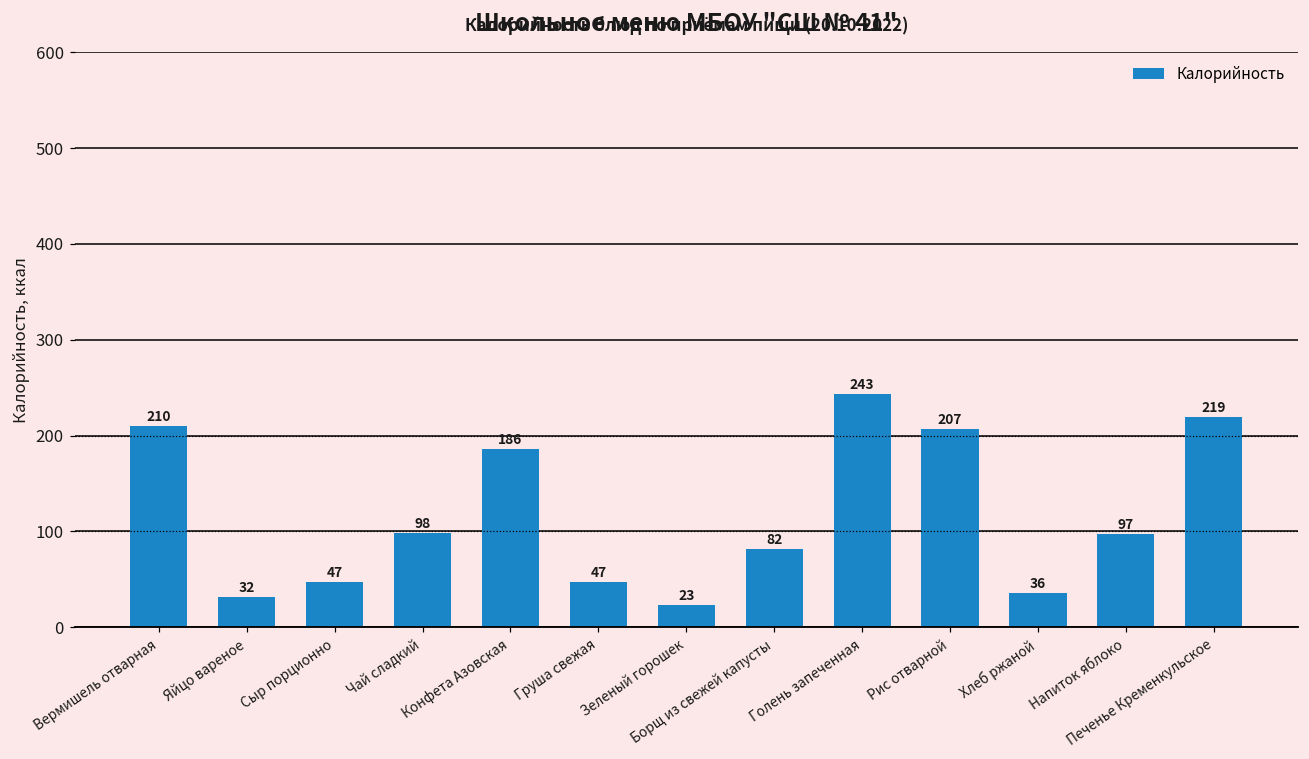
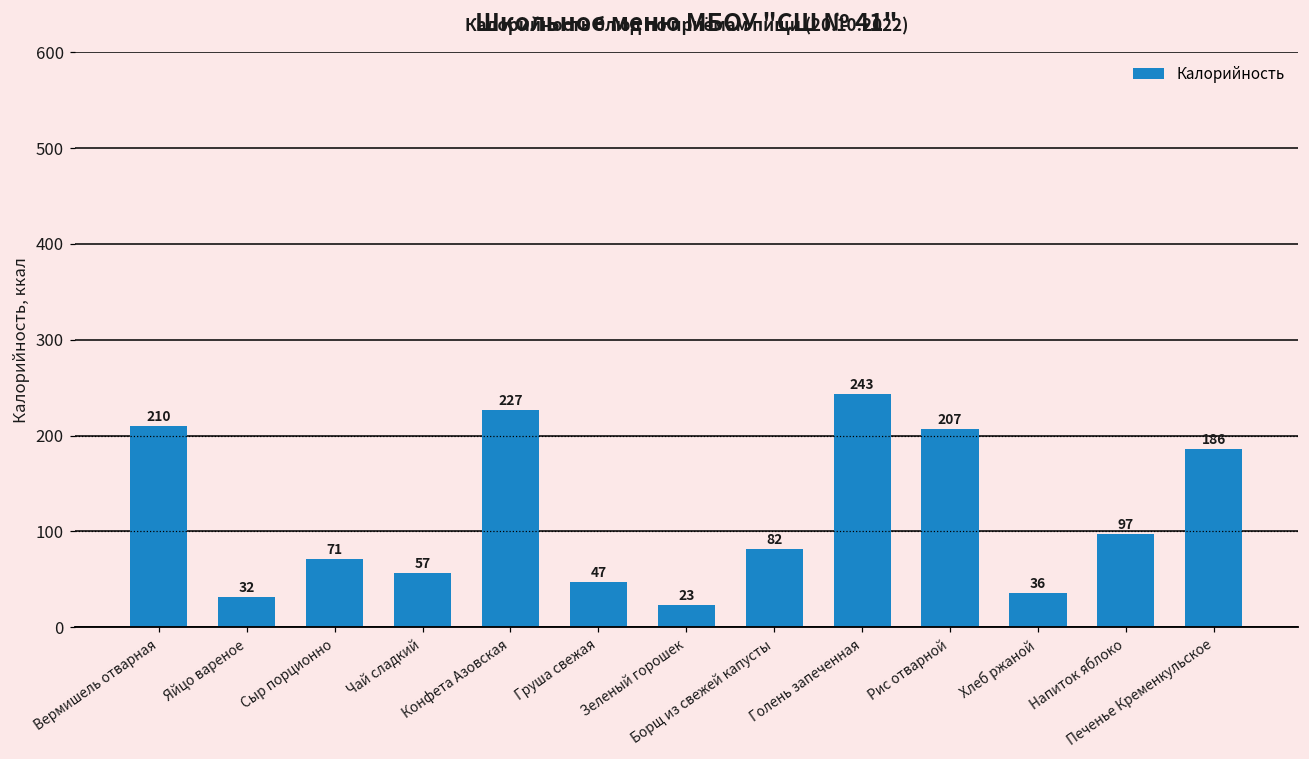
Сыр порционно: 47 -> 71
Чай сладкий: 98 -> 57
Конфета Азовская: 186 -> 227
Печенье Кременкульское: 219 -> 186
